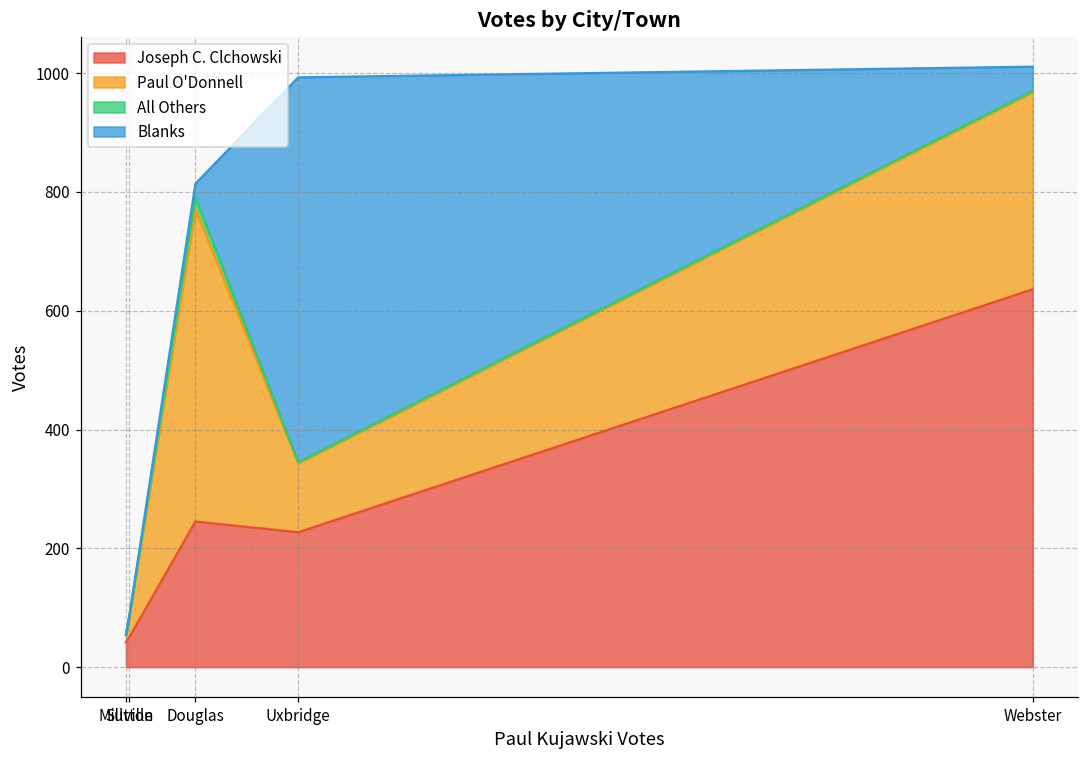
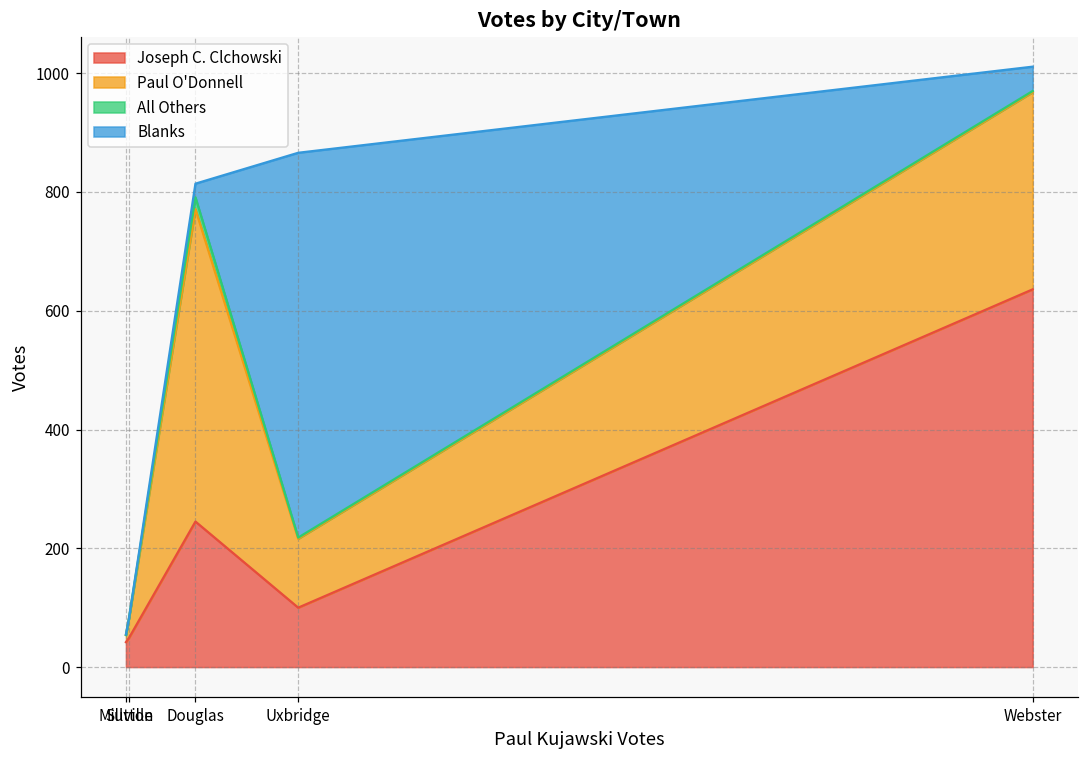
Joseph C. Clchowski, Uxbridge: 230 -> 100
